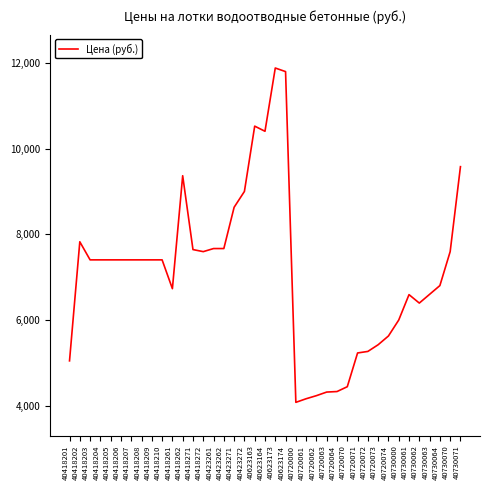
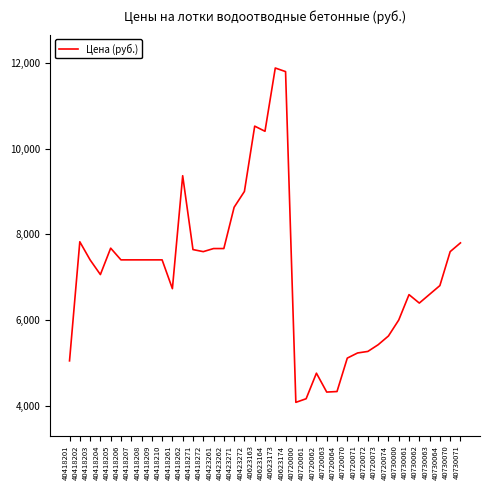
40418204: 7,400 -> 7,100
40418205: 7,400 -> 7,700
40720062: 4,200 -> 4,800
40720070: 4,400 -> 5,100
40730071: 9,600 -> 7,800
